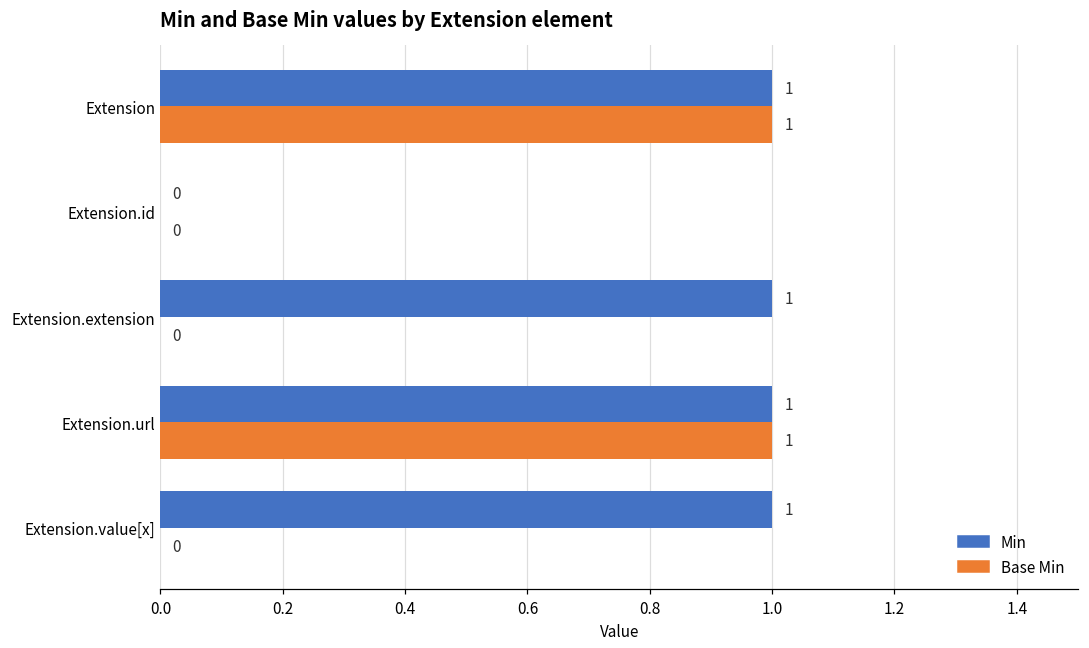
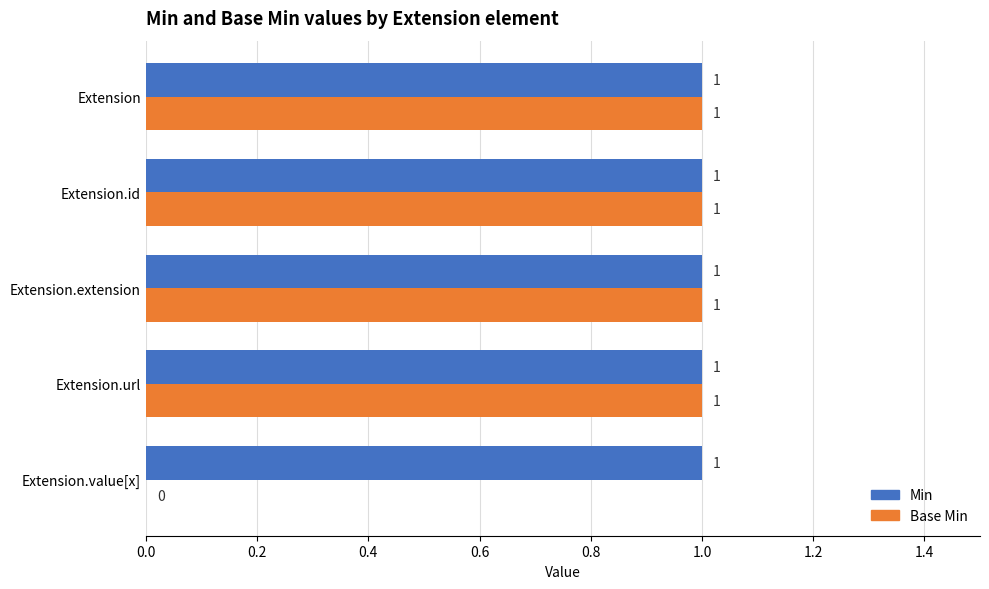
Min, Extension.id: 0 -> 1
Base Min, Extension.id: 0 -> 1
Base Min, Extension.extension: 0 -> 1
